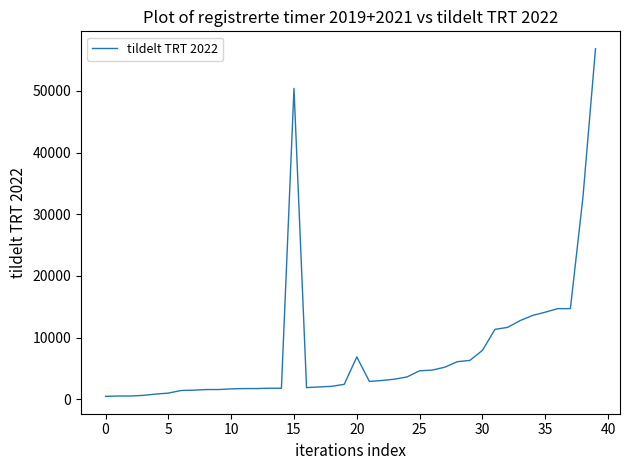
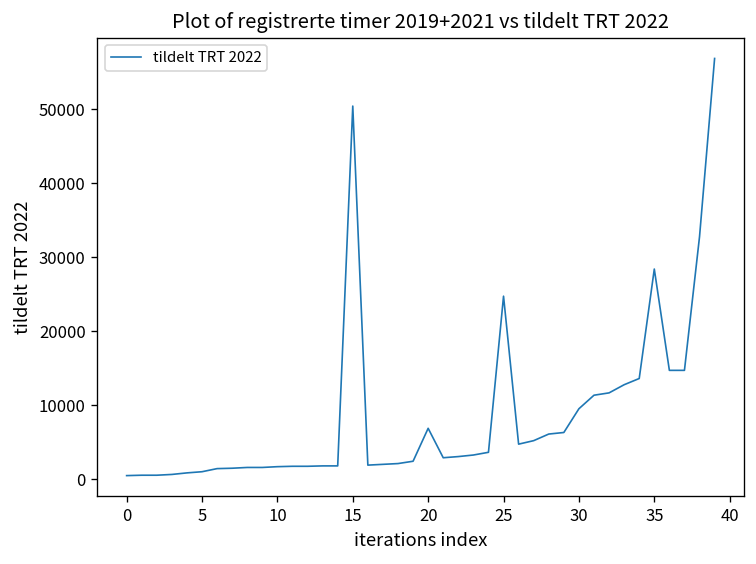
25: 5000 -> 25000
30: 8000 -> 10000
35: 14000 -> 28000
